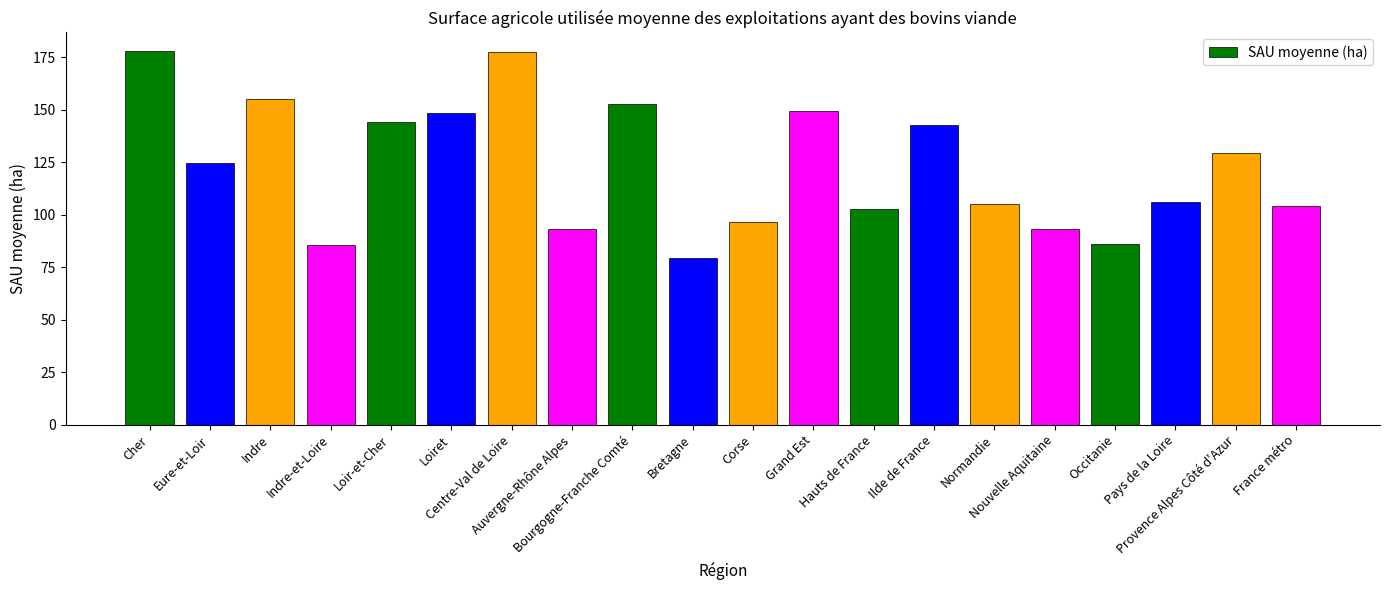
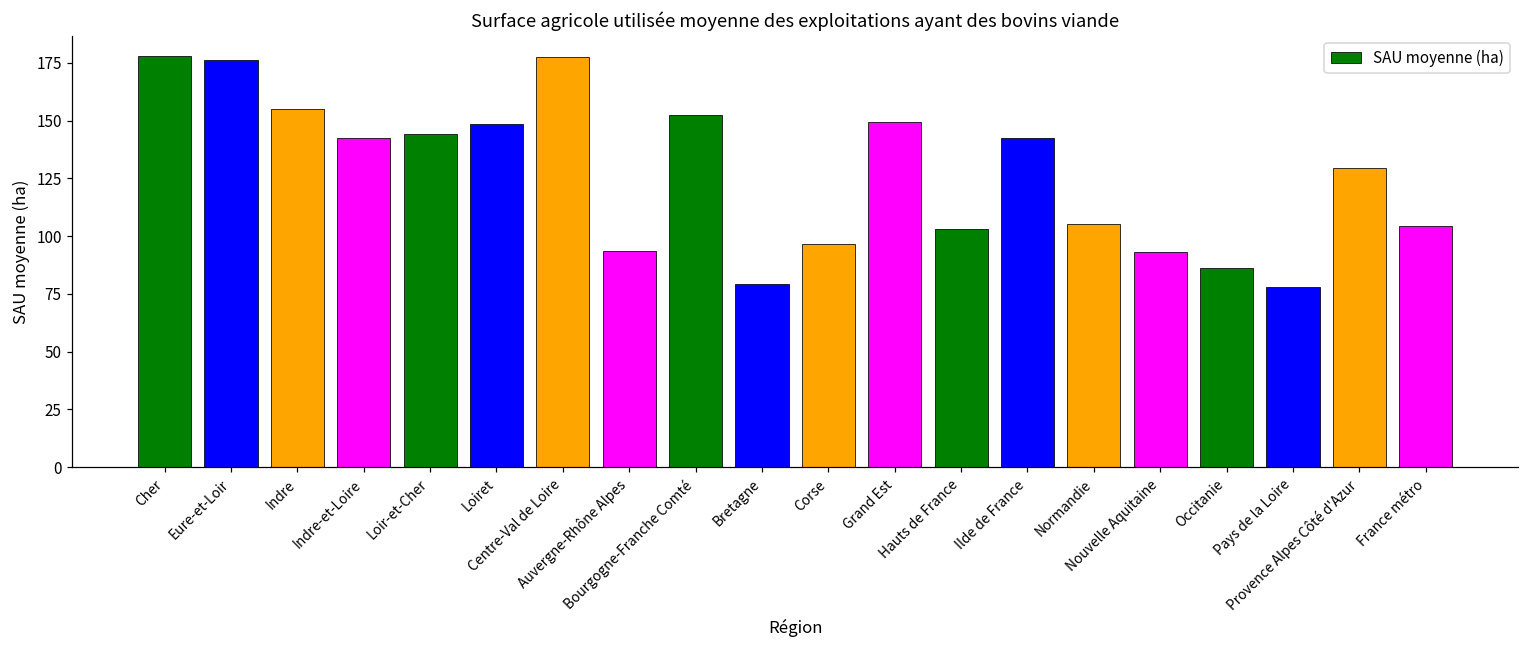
Eure-et-Loir: 125 -> 176
Indre-et-Loire: 85 -> 143
Pays de la Loire: 106 -> 78
